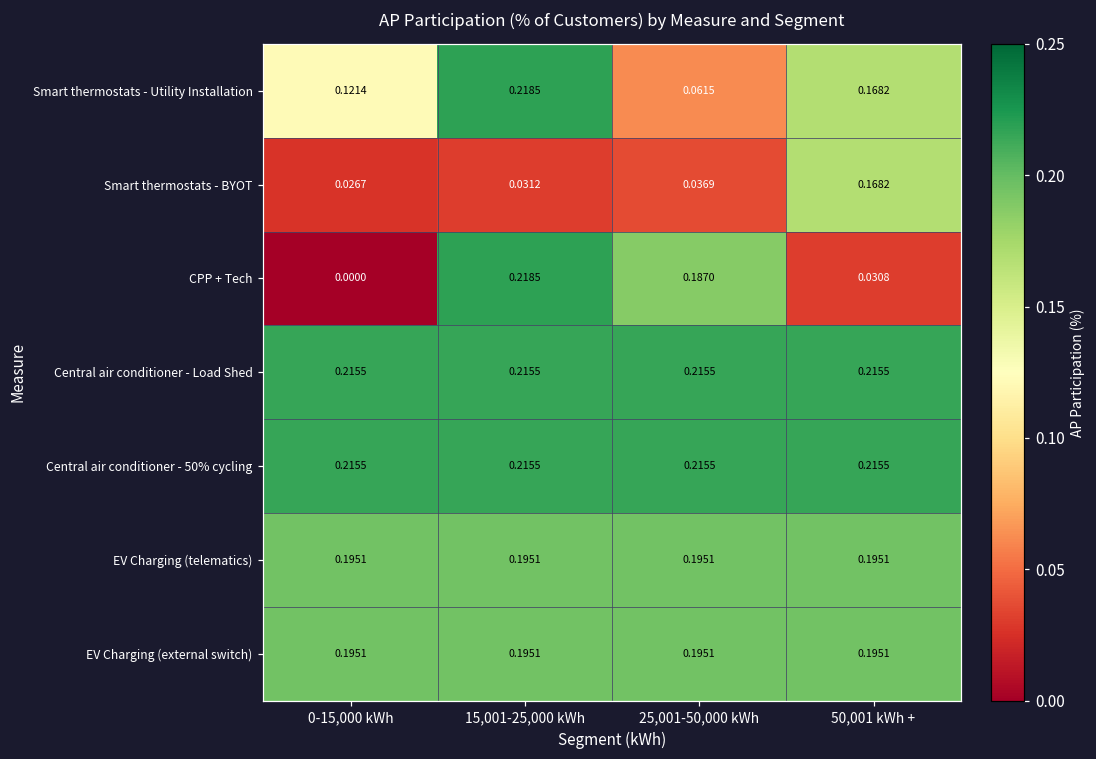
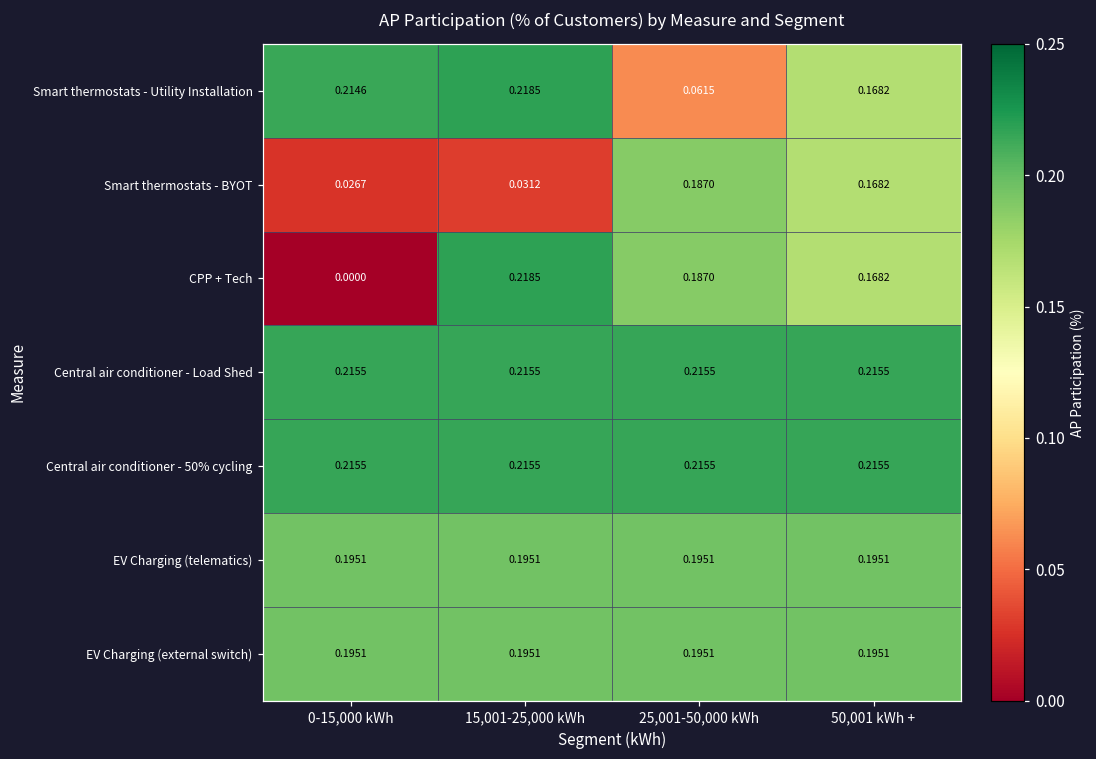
Smart thermostats - Utility Installation, 0-15,000 kWh: 0.1214 -> 0.2146
Smart thermostats - BYOT, 25,001-50,000 kWh: 0.0369 -> 0.1870
CPP + Tech, 50,001 kWh +: 0.0308 -> 0.1682
